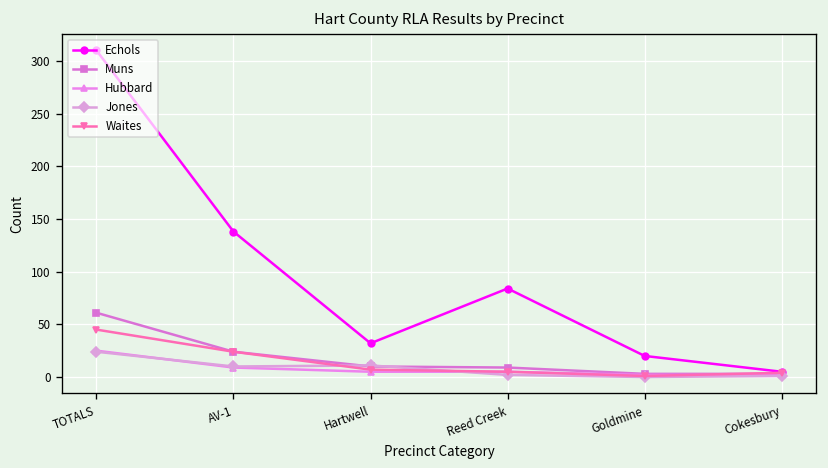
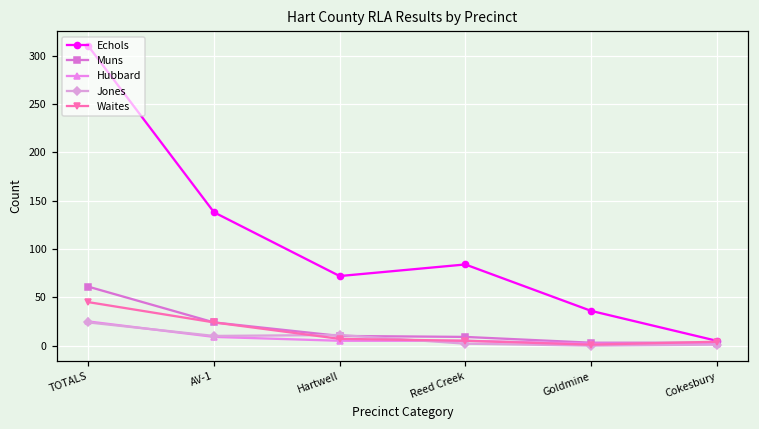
Echols, Hartwell: 30 -> 70
Echols, Goldmine: 20 -> 40
